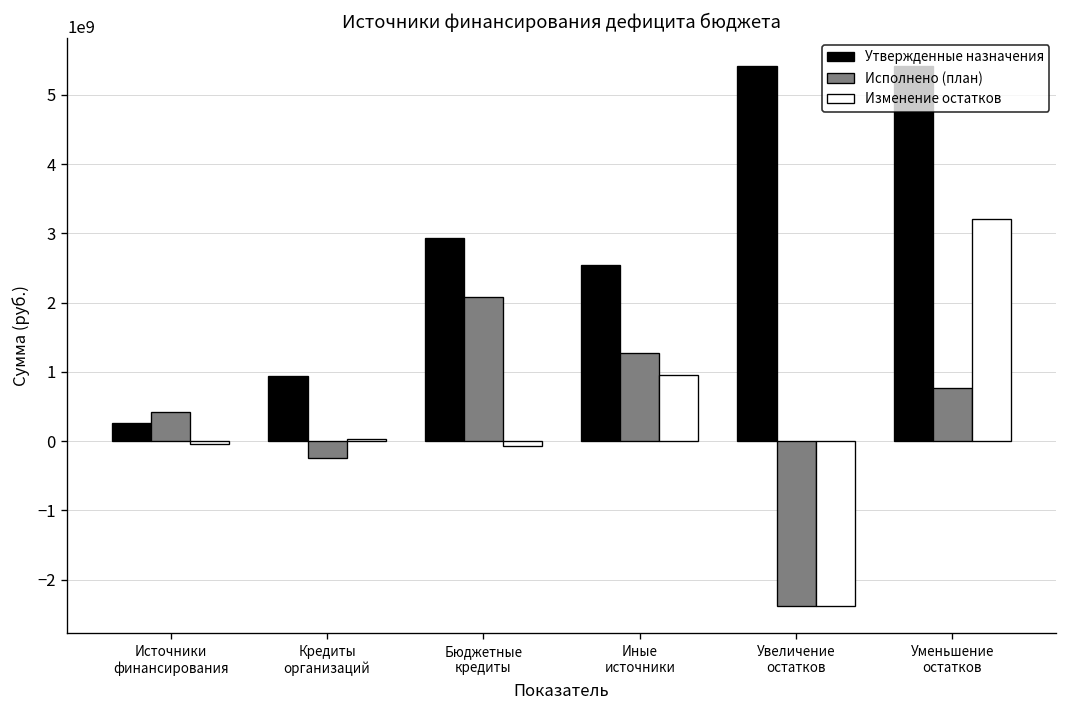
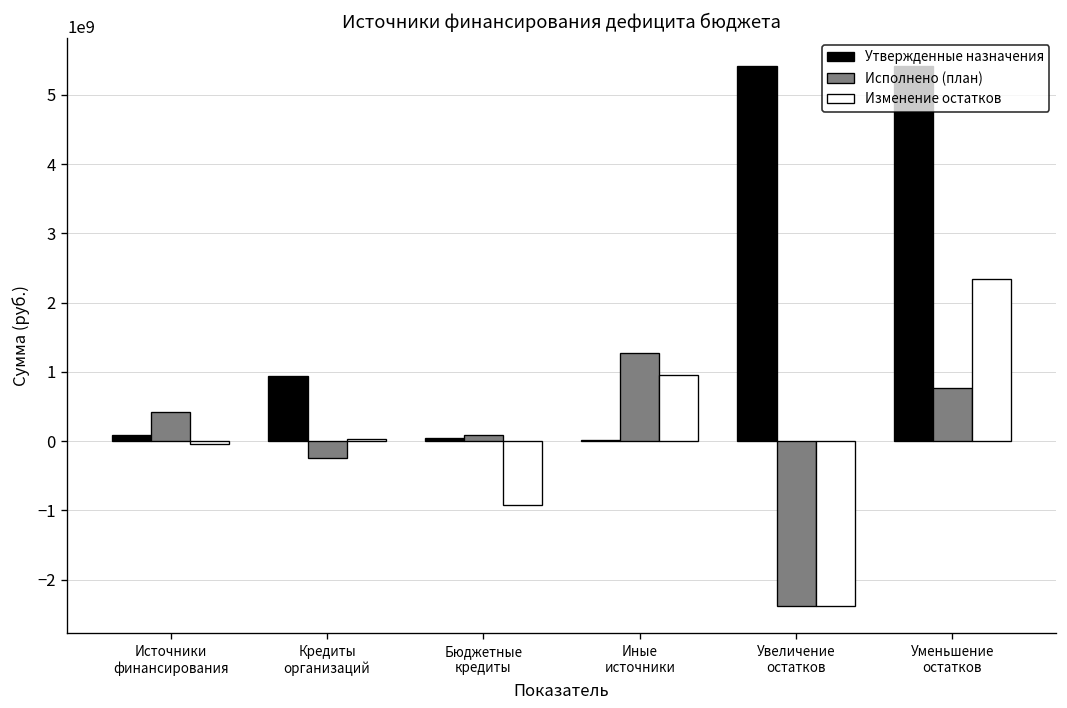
Утвержденные назначения, Источники финансирования: 300000000 -> 100000000
Утвержденные назначения, Бюджетные кредиты: 2900000000 -> 0
Исполнено (план), Бюджетные кредиты: 2100000000 -> 100000000
Изменение остатков, Бюджетные кредиты: -100000000 -> -900000000
Утвержденные назначения, Иные источники: 2500000000 -> 0
Изменение остатков, Уменьшение остатков: 3200000000 -> 2300000000
